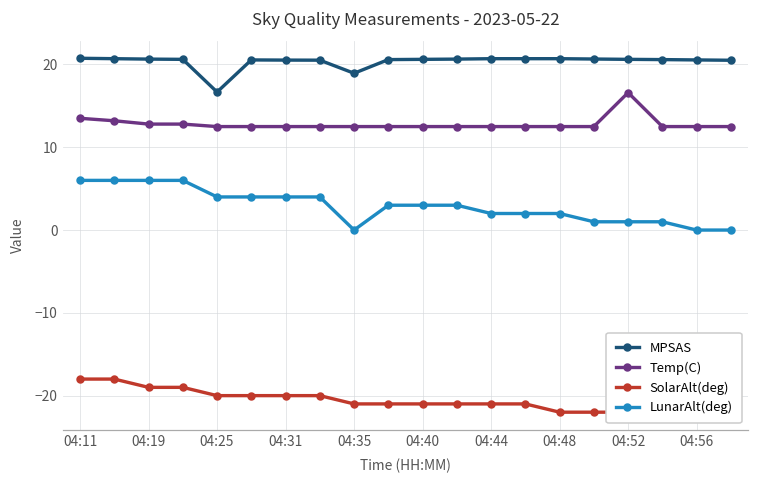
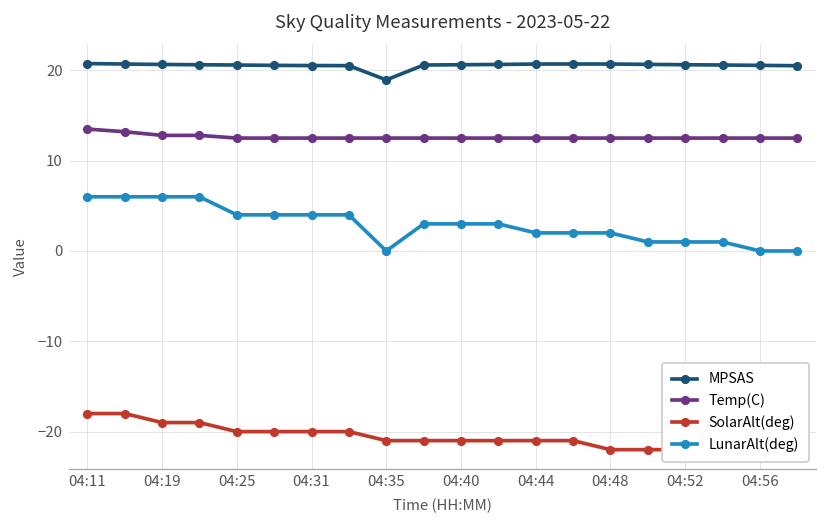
MPSAS, 04:25: 17 -> 21
Temp(C), 04:52: 17 -> 13
